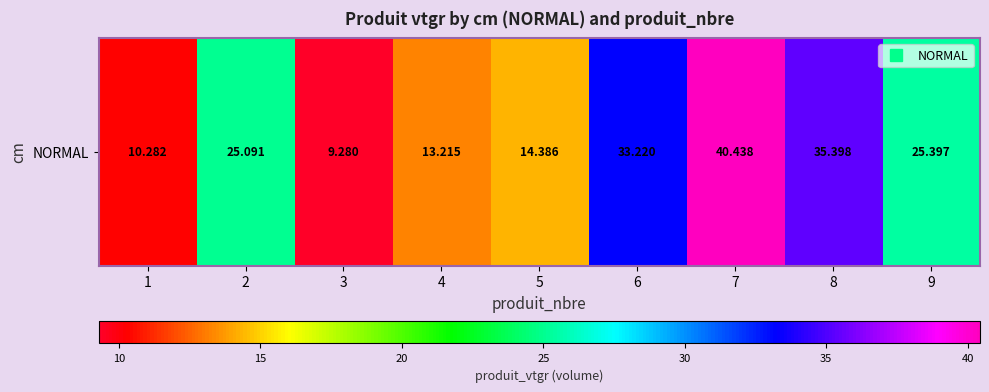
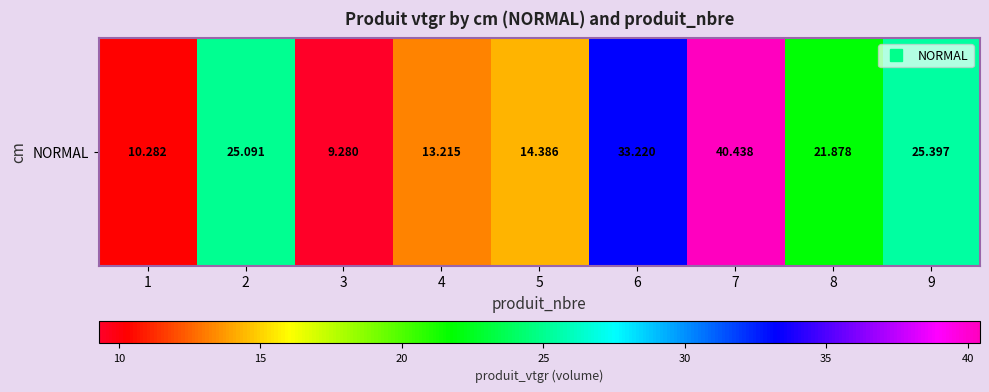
NORMAL, 8: 35.398 -> 21.878
